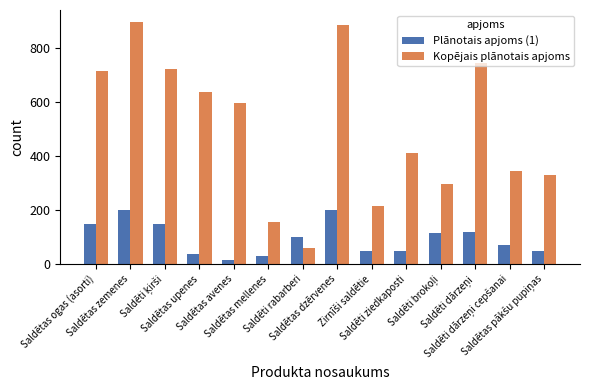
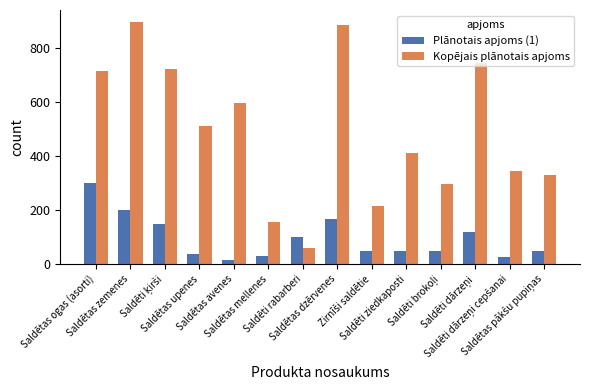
Plānotais apjoms (1), Saldētas ogas (asorti): 150 -> 300
Kopējais plānotais apjoms, Saldētas upenes: 640 -> 510
Plānotais apjoms (1), Saldētas dzērvenes: 200 -> 170
Plānotais apjoms (1), Saldēti brokoļi: 110 -> 50
Plānotais apjoms (1), Saldēti dārzeņi cepšanai: 70 -> 30
